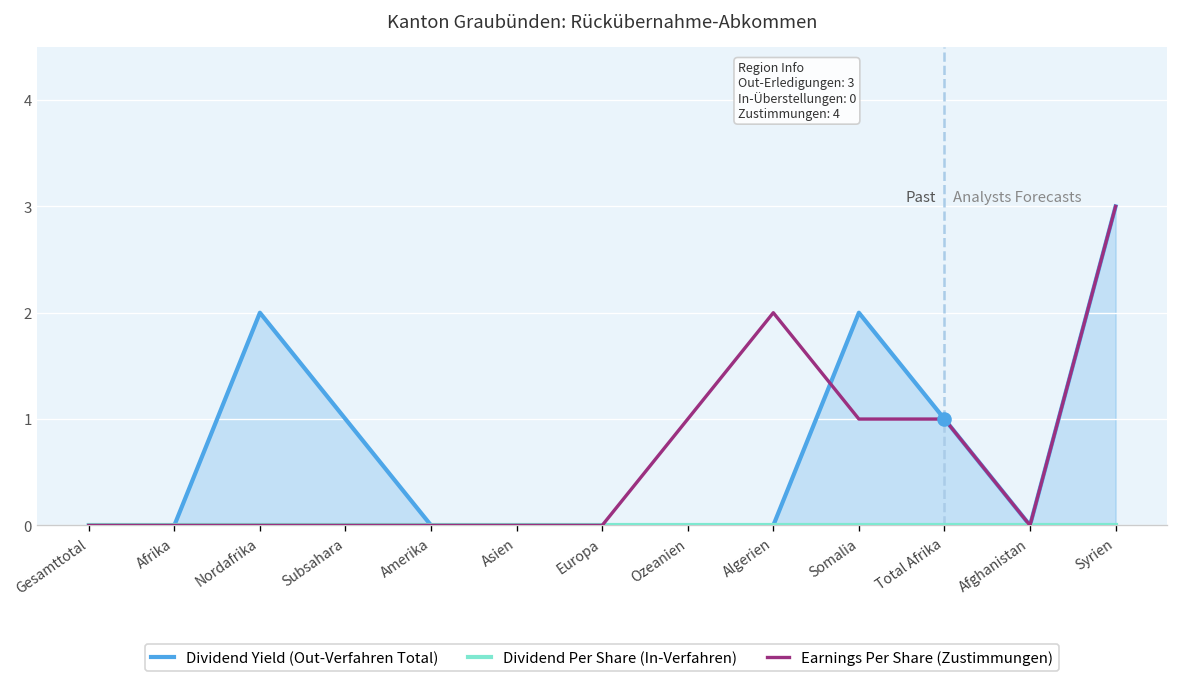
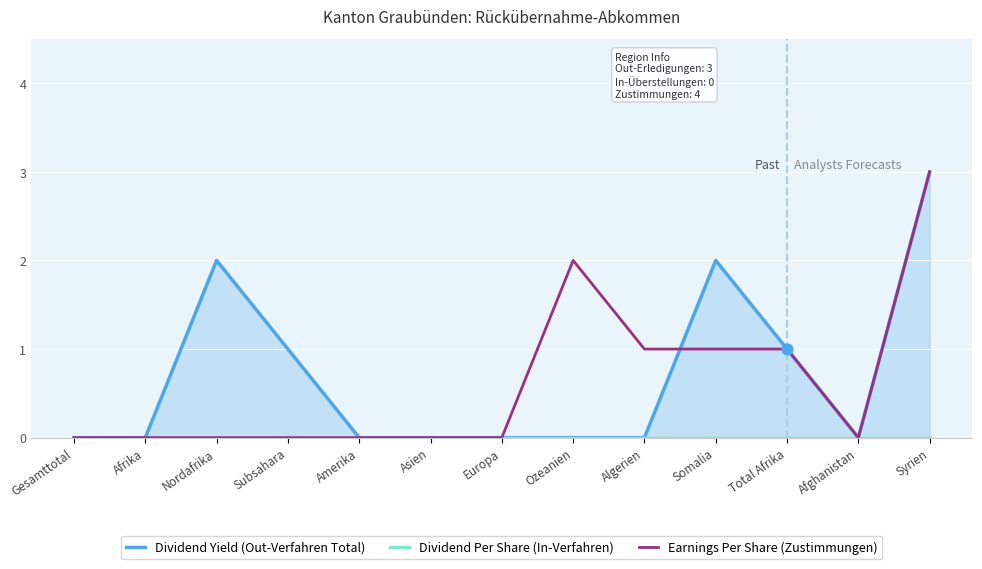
Earnings Per Share (Zustimmungen), Ozeanien: 1 -> 2
Earnings Per Share (Zustimmungen), Algerien: 2 -> 1
